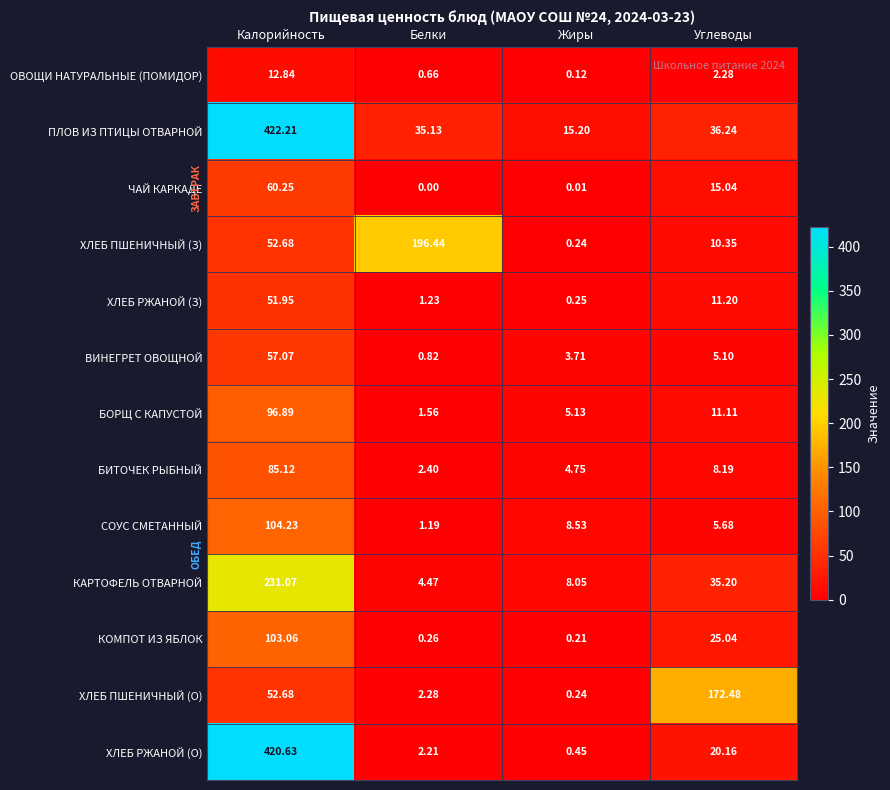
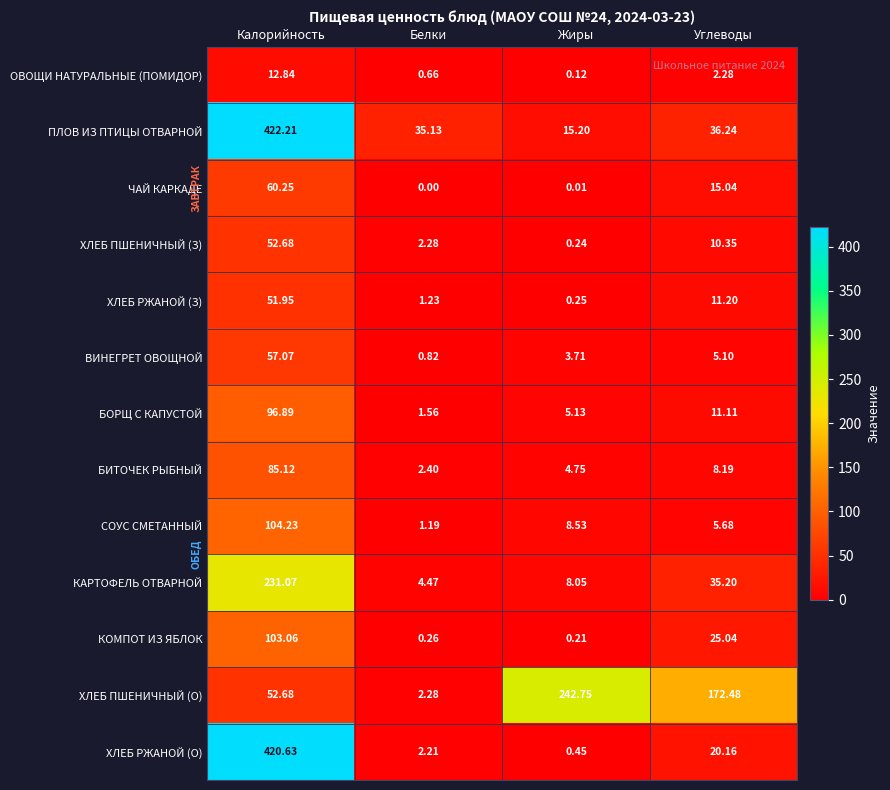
ХЛЕБ ПШЕНИЧНЫЙ (З), Белки: 196.44 -> 2.28
ХЛЕБ ПШЕНИЧНЫЙ (О), Жиры: 0.24 -> 242.75
